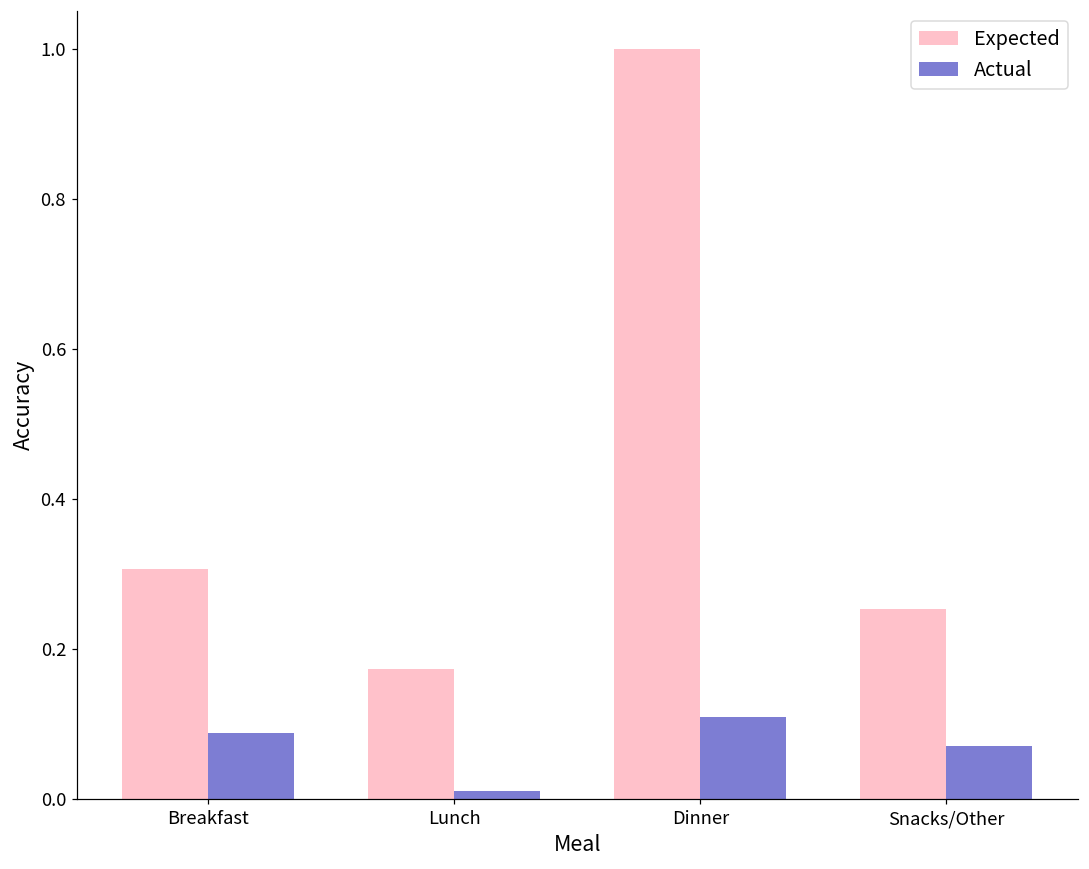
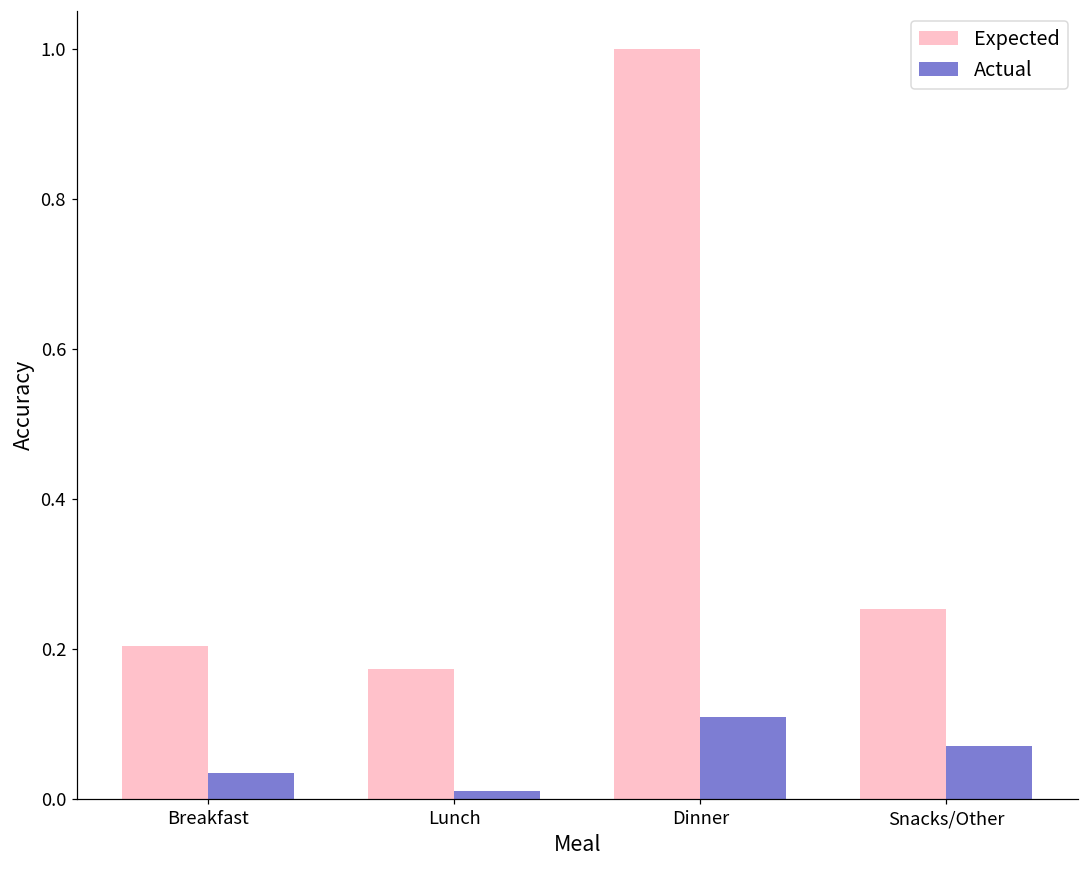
Expected, Breakfast: 0.31 -> 0.20
Actual, Breakfast: 0.09 -> 0.03
